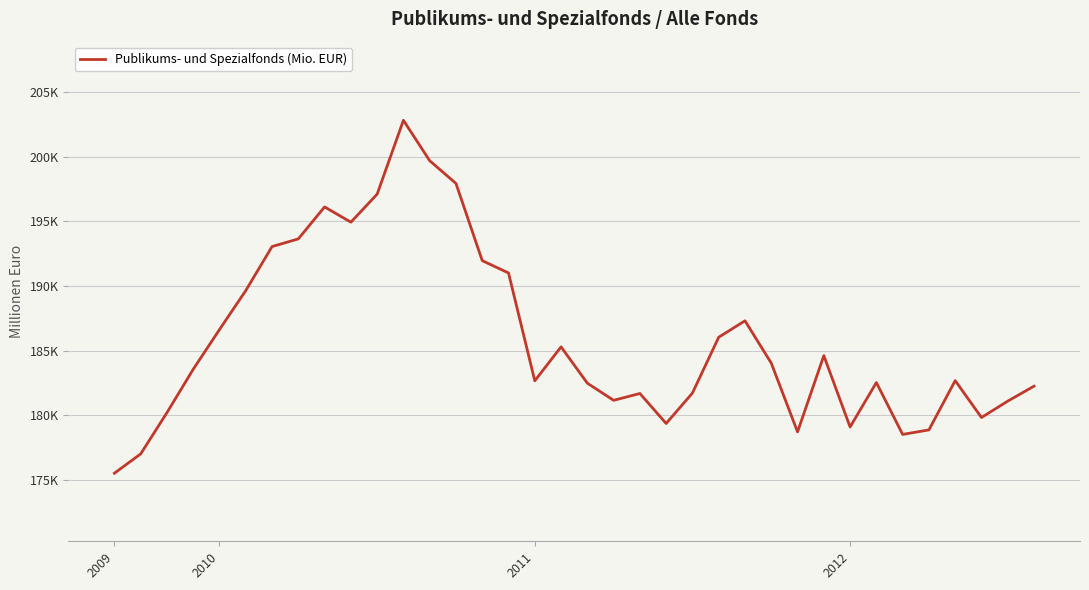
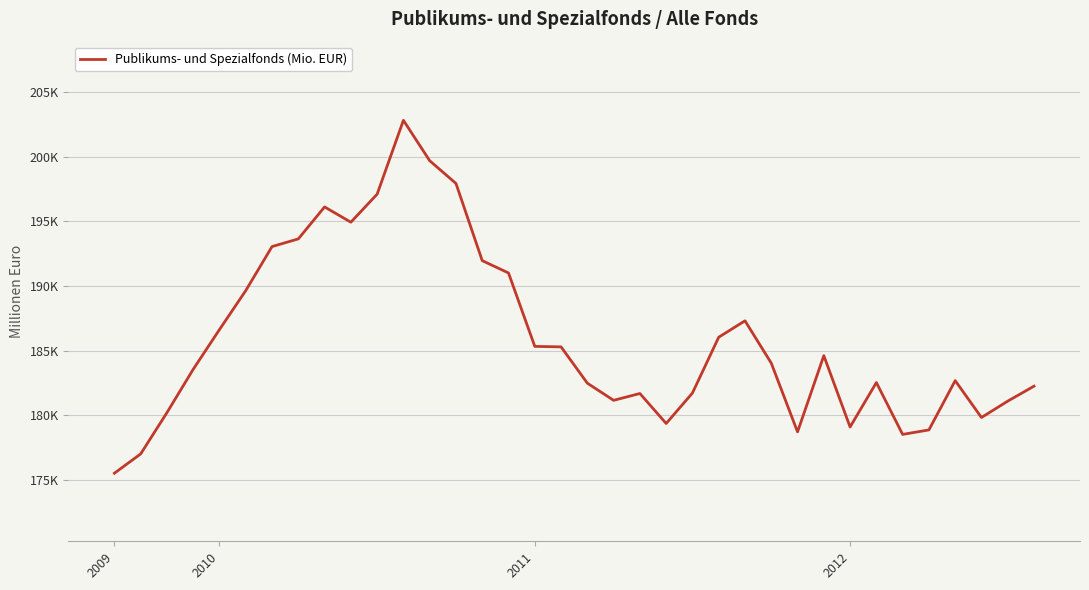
2011: 182700 -> 185300
